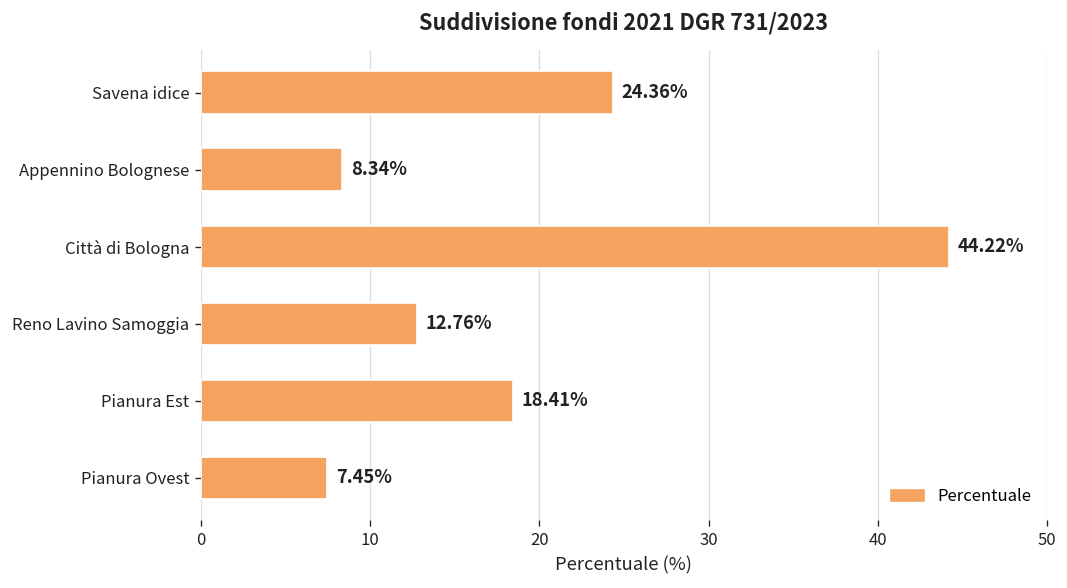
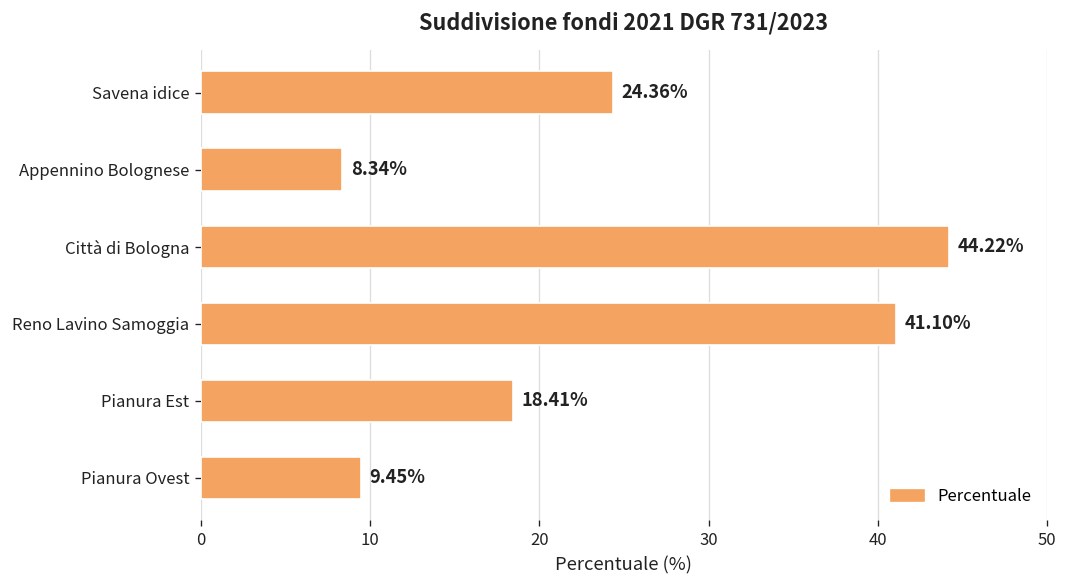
Reno Lavino Samoggia: 12.76% -> 41.10%
Pianura Ovest: 7.45% -> 9.45%
